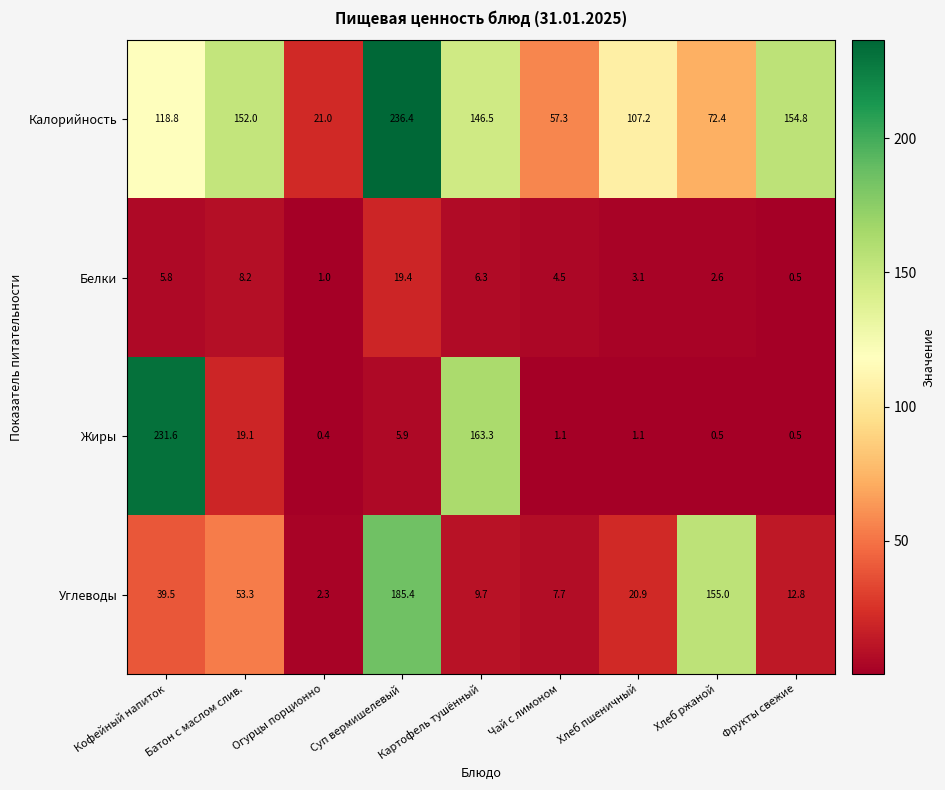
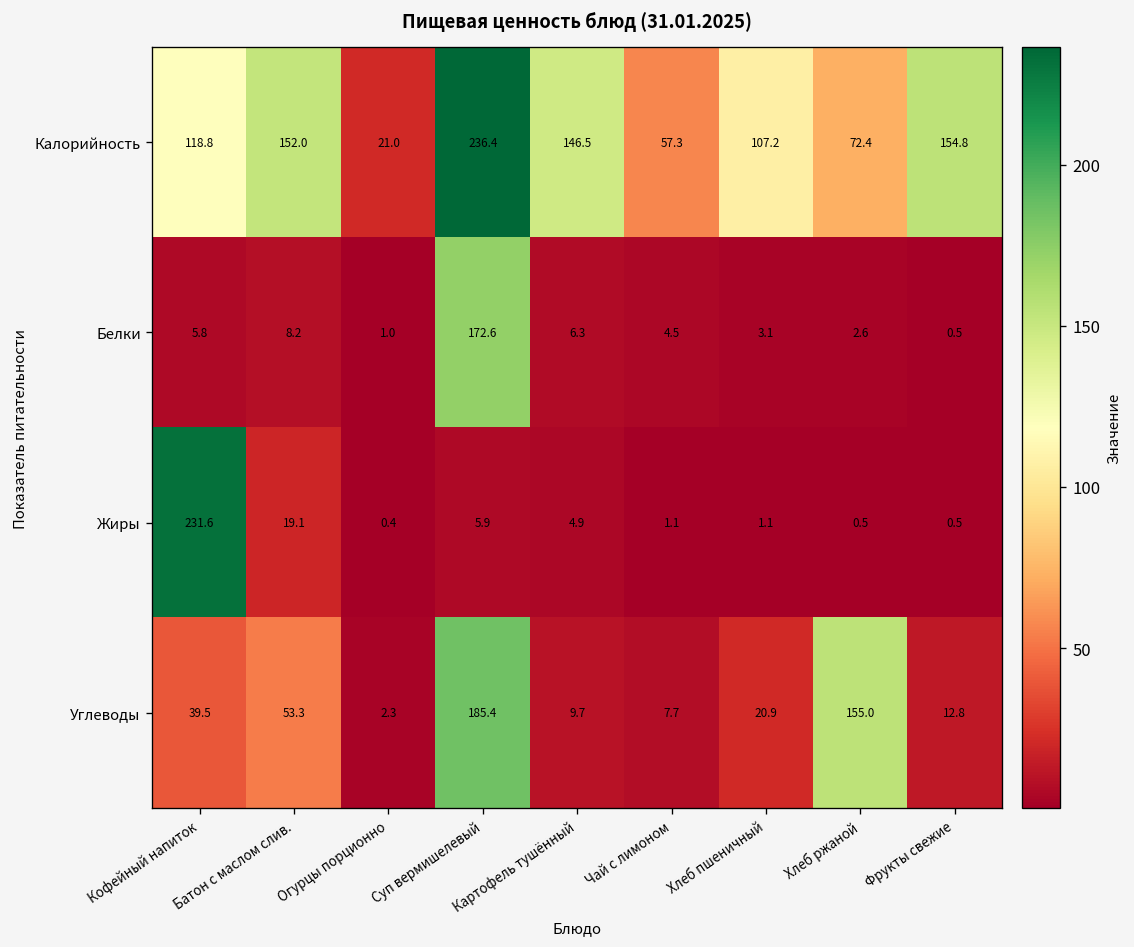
Белки, Суп вермишелевый: 19.4 -> 172.6
Жиры, Картофель тушённый: 163.3 -> 4.9
